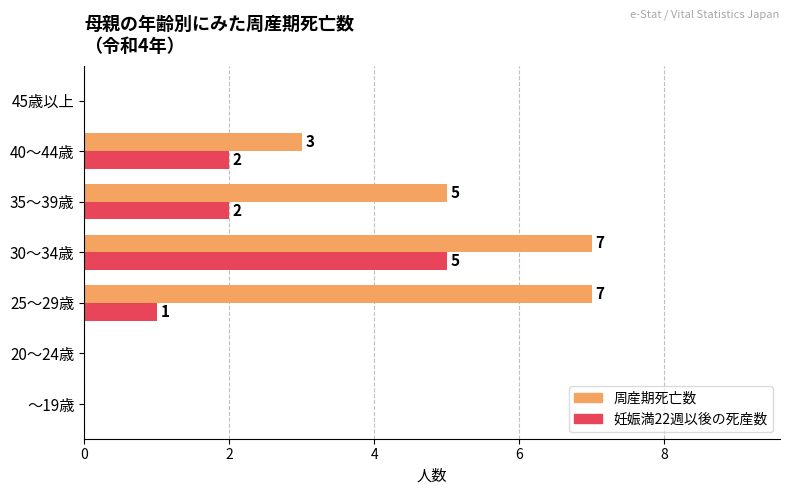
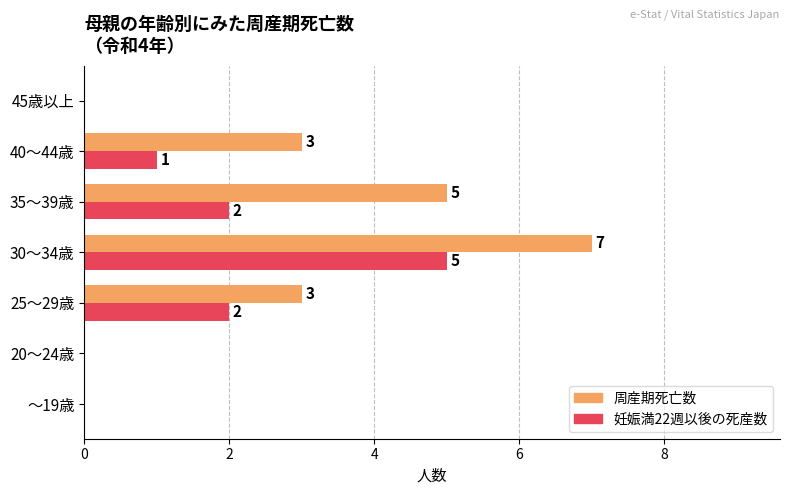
妊娠満22週以後の死産数, 40～44歳: 2 -> 1
周産期死亡数, 25～29歳: 7 -> 3
妊娠満22週以後の死産数, 25～29歳: 1 -> 2
